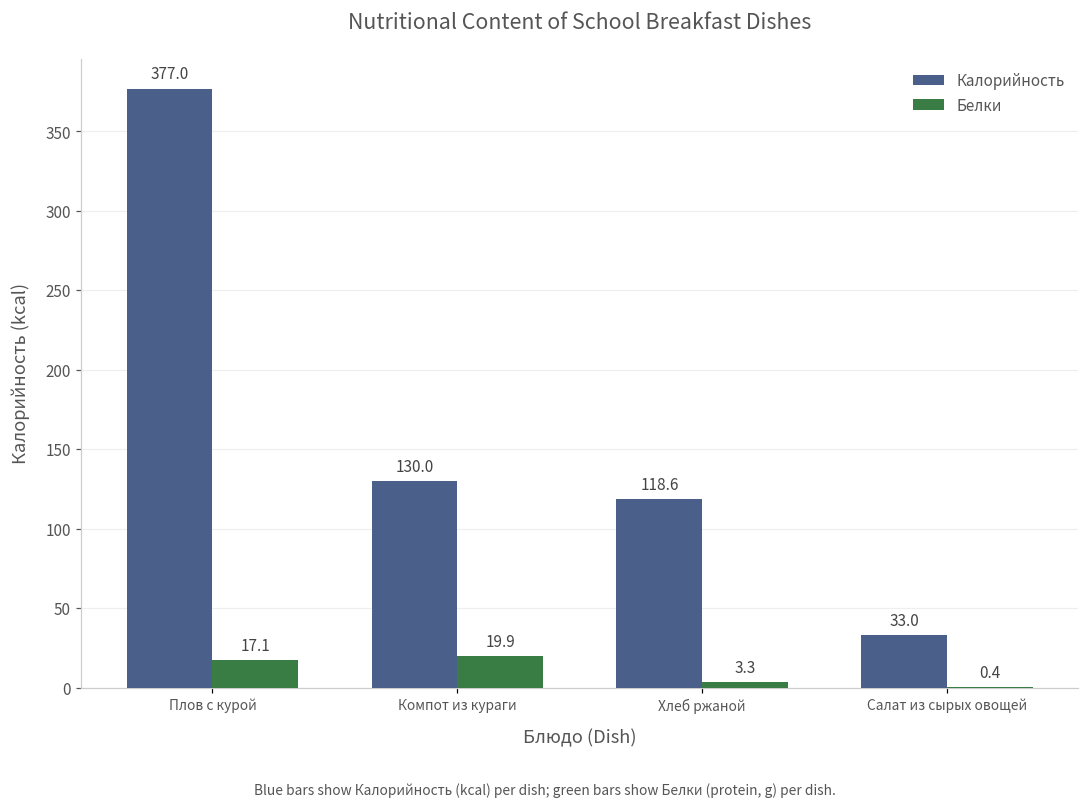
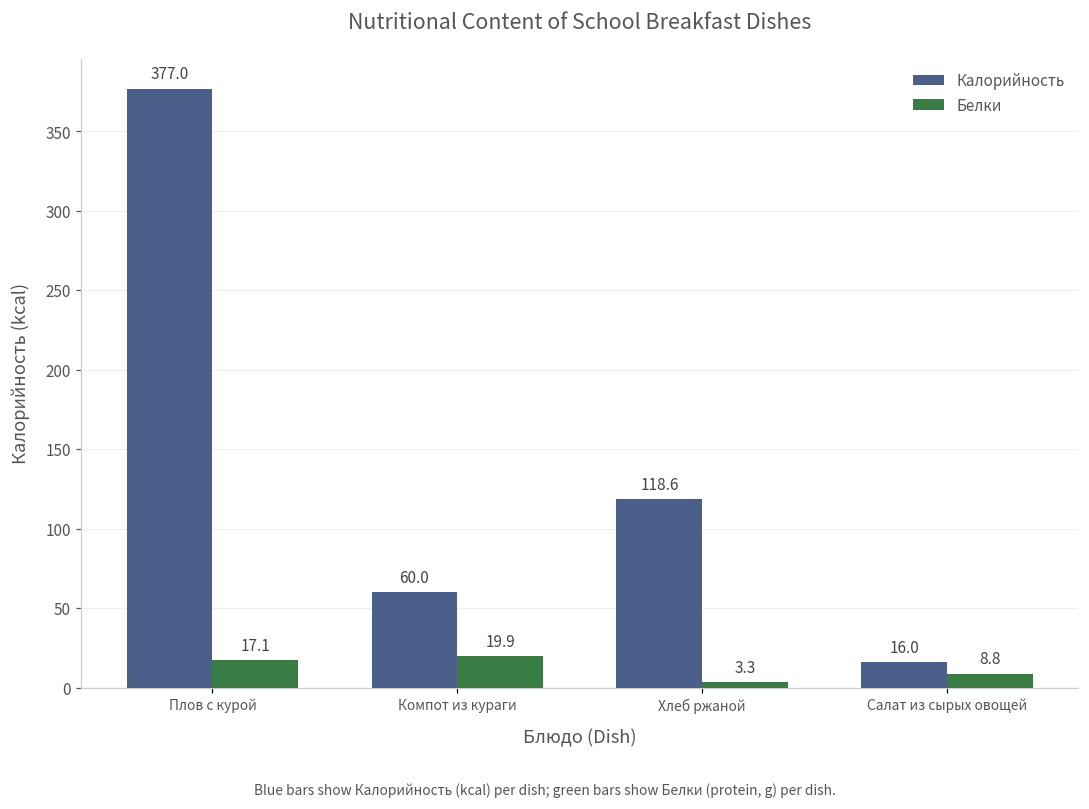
Калорийность, Компот из кураги: 130.0 -> 60.0
Калорийность, Салат из сырых овощей: 33.0 -> 16.0
Белки, Салат из сырых овощей: 0.4 -> 8.8
